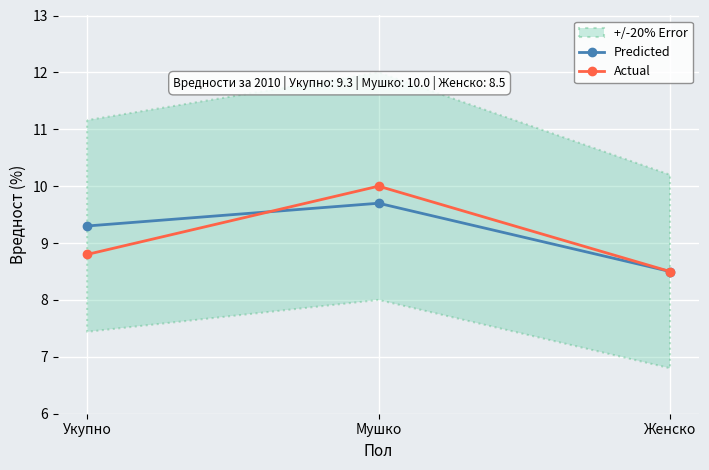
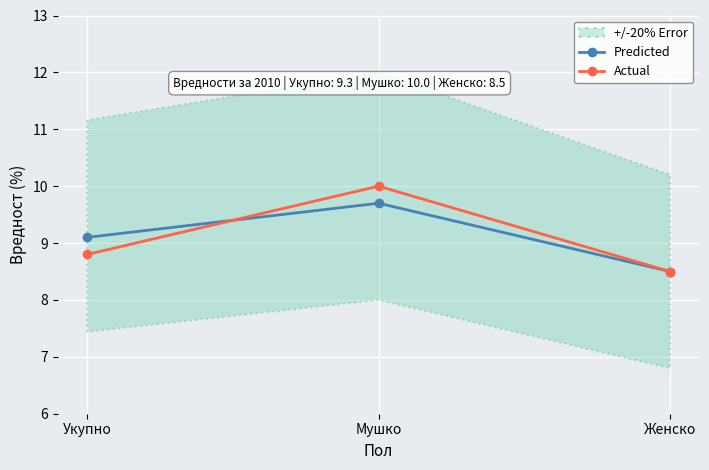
Predicted, Укупно: 9.3 -> 9.1
